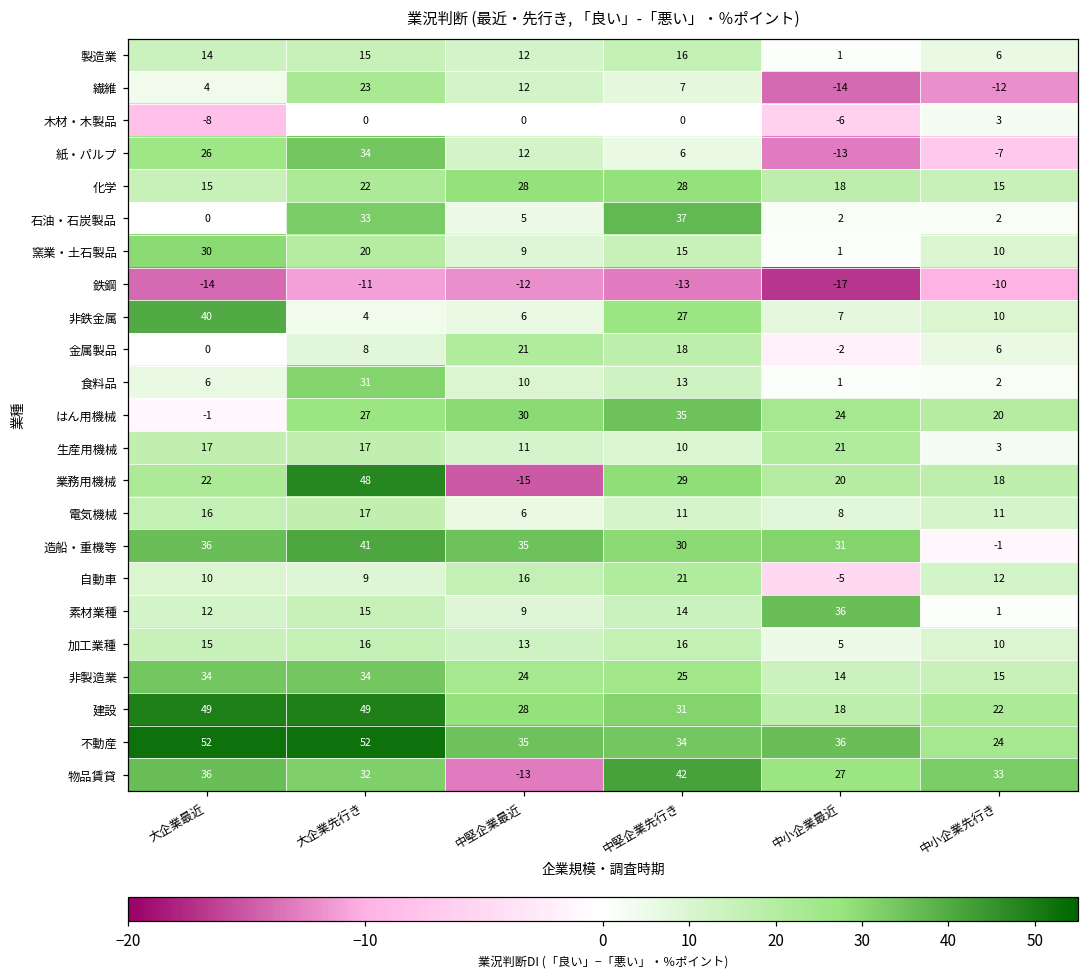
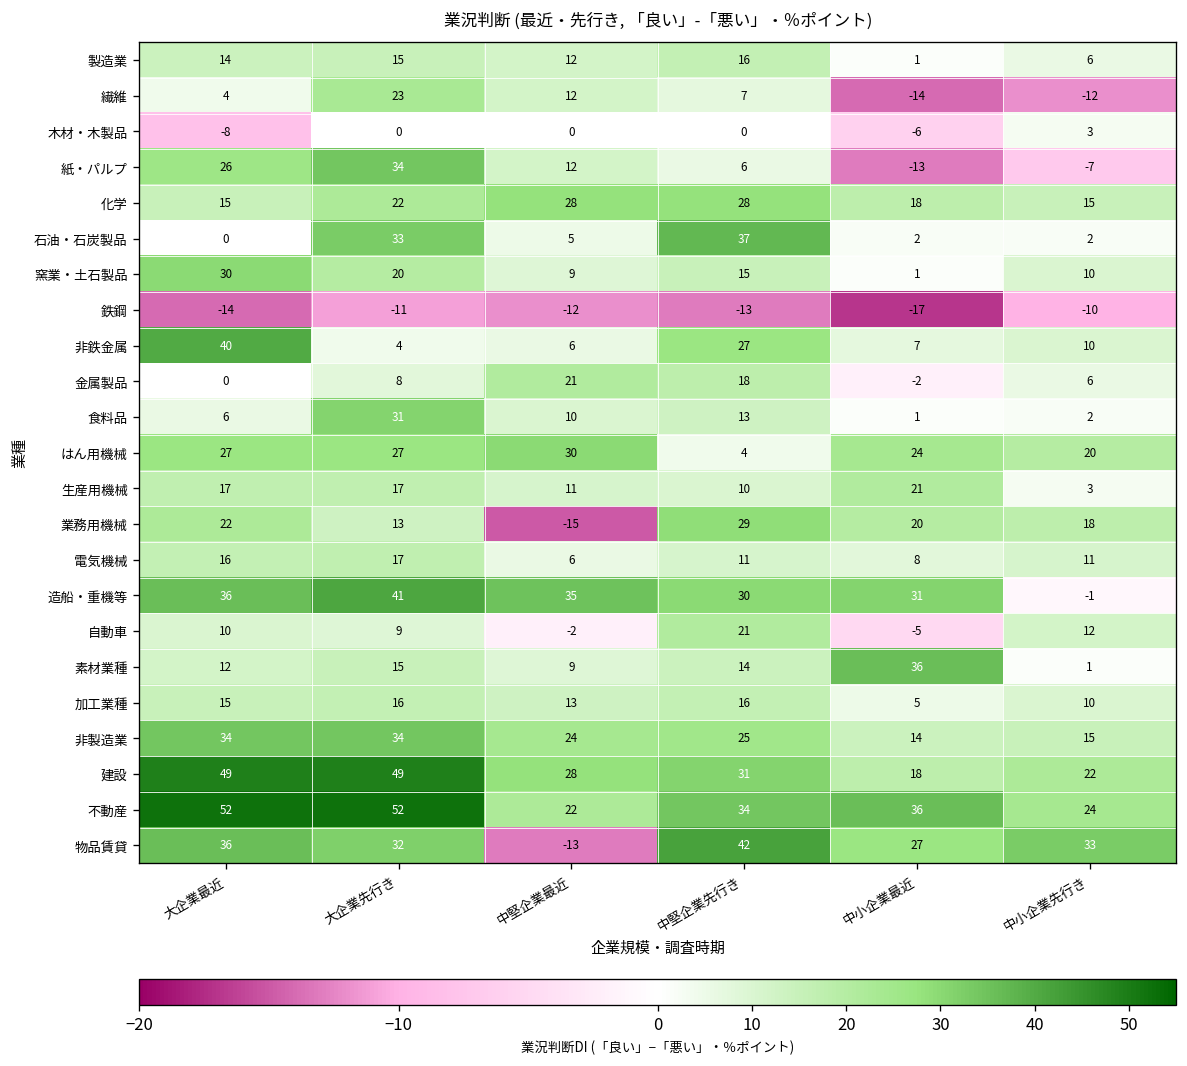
はん用機械, 大企業最近: -1 -> 27
はん用機械, 中堅企業先行き: 35 -> 4
業務用機械, 大企業先行き: 48 -> 13
自動車, 中堅企業最近: 16 -> -2
不動産, 中堅企業最近: 35 -> 22
